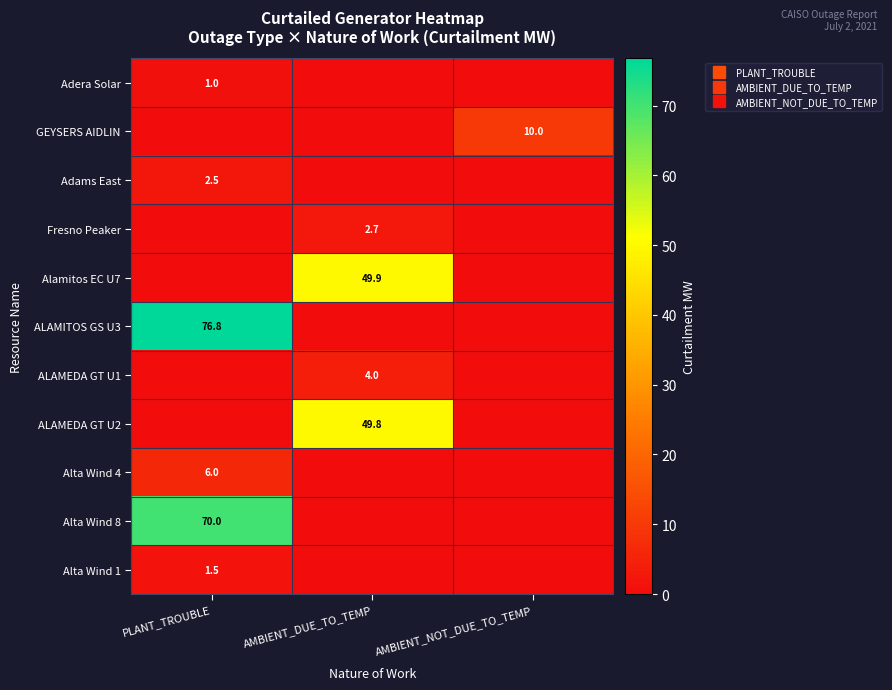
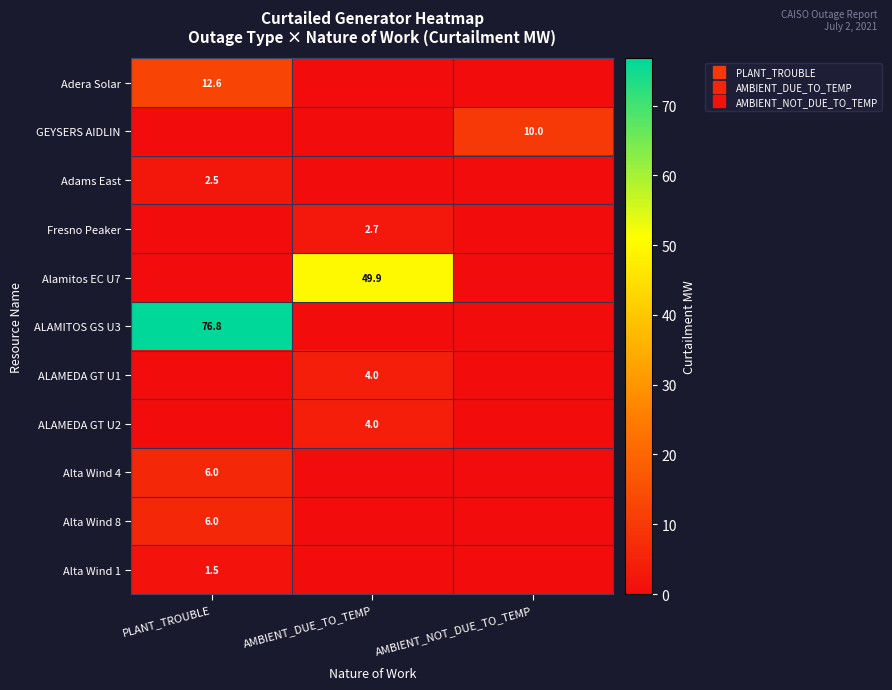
Adera Solar, PLANT_TROUBLE: 1.0 -> 12.6
ALAMEDA GT U2, AMBIENT_DUE_TO_TEMP: 49.8 -> 4.0
Alta Wind 8, PLANT_TROUBLE: 70.0 -> 6.0
